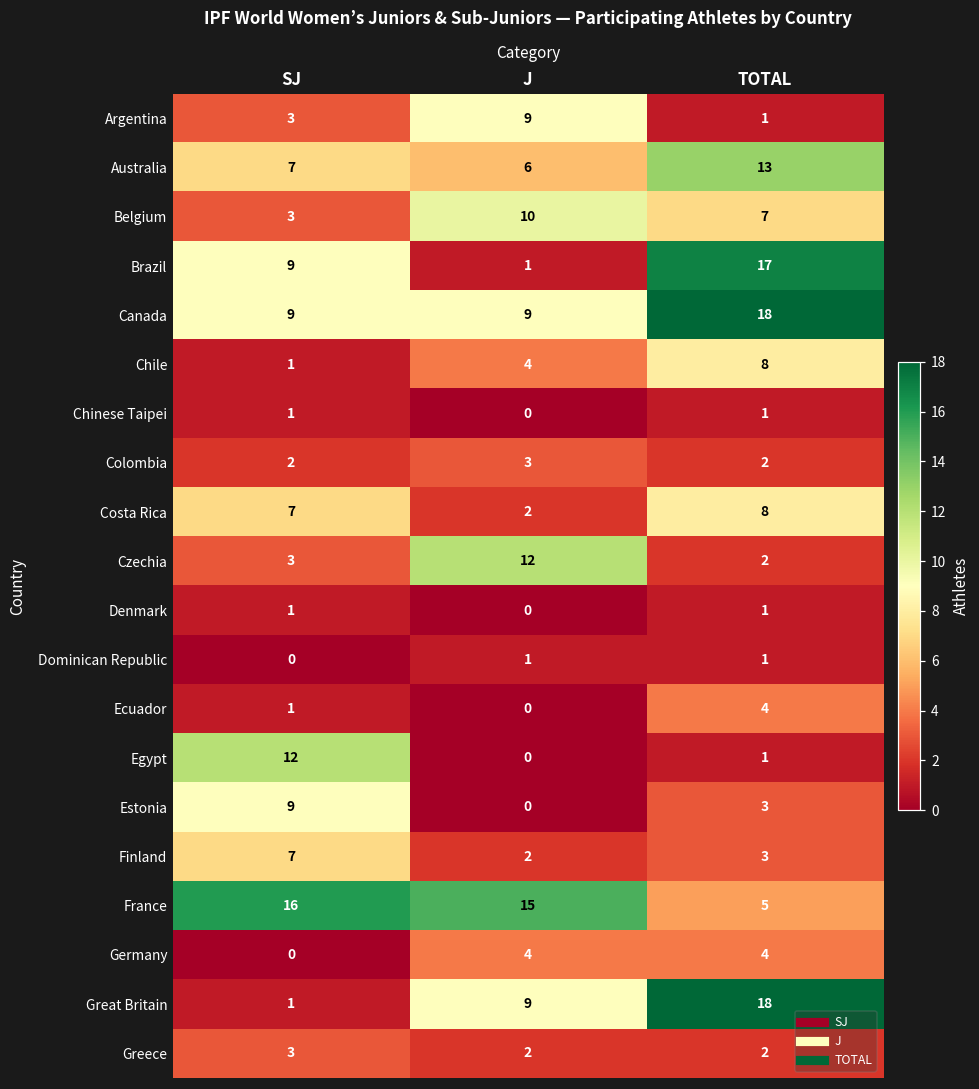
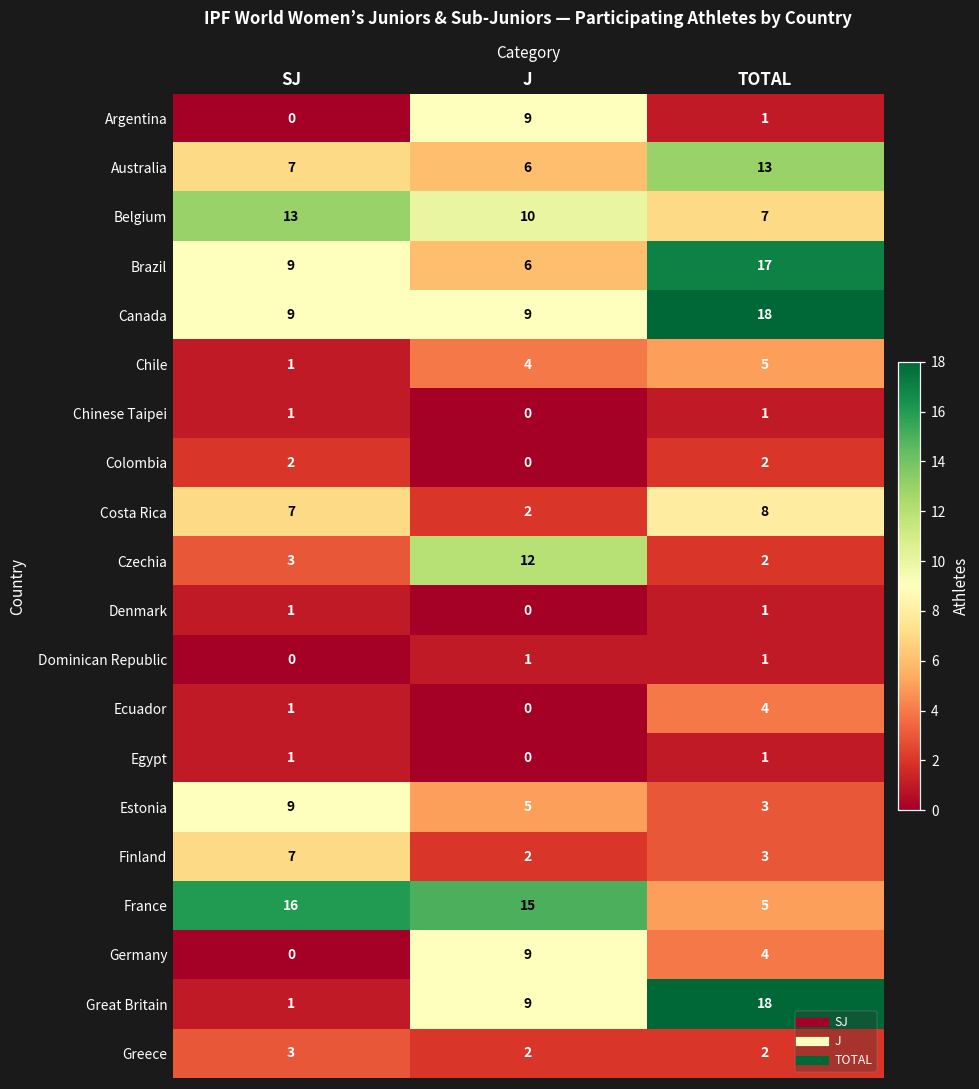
Argentina, SJ: 3 -> 0
Belgium, SJ: 3 -> 13
Brazil, J: 1 -> 6
Chile, TOTAL: 8 -> 5
Colombia, J: 3 -> 0
Egypt, SJ: 12 -> 1
Estonia, J: 0 -> 5
Germany, J: 4 -> 9
